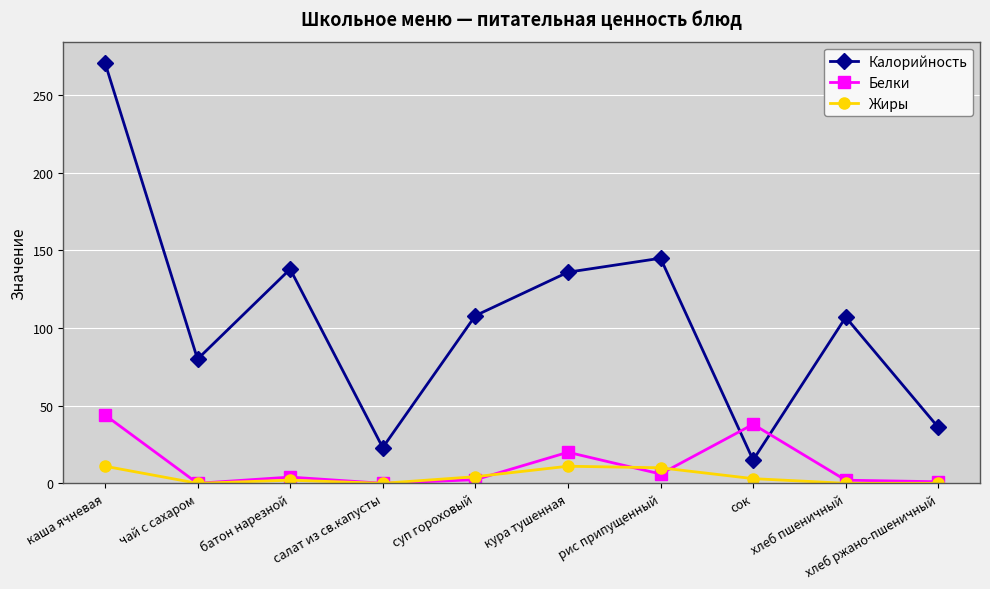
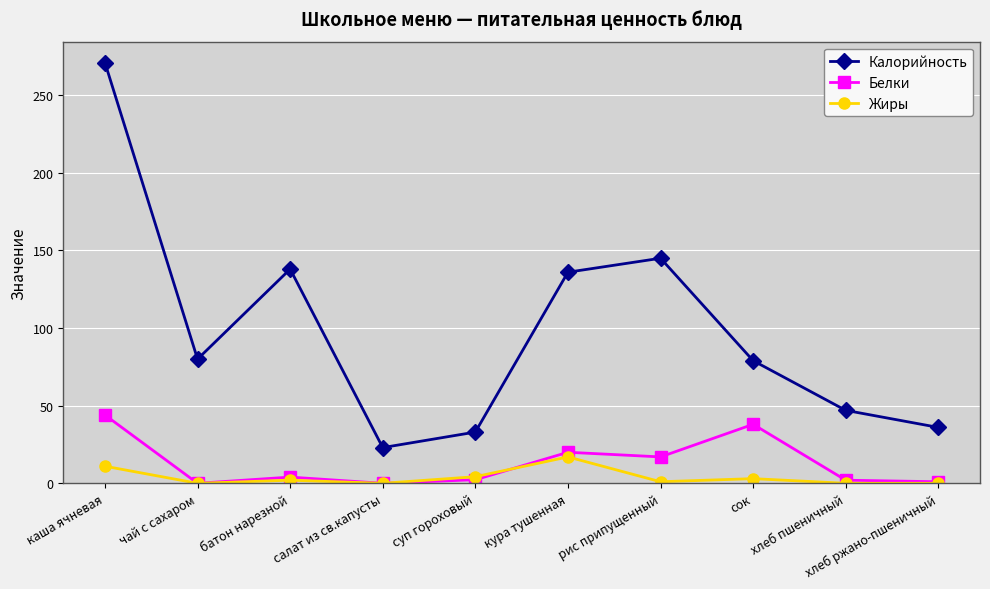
Калорийность, суп гороховый: 108 -> 33
Жиры, кура тушенная: 11 -> 17
Белки, рис припущенный: 6 -> 17
Жиры, рис припущенный: 10 -> 1
Калорийность, сок: 15 -> 79
Калорийность, хлеб пшеничный: 107 -> 47
